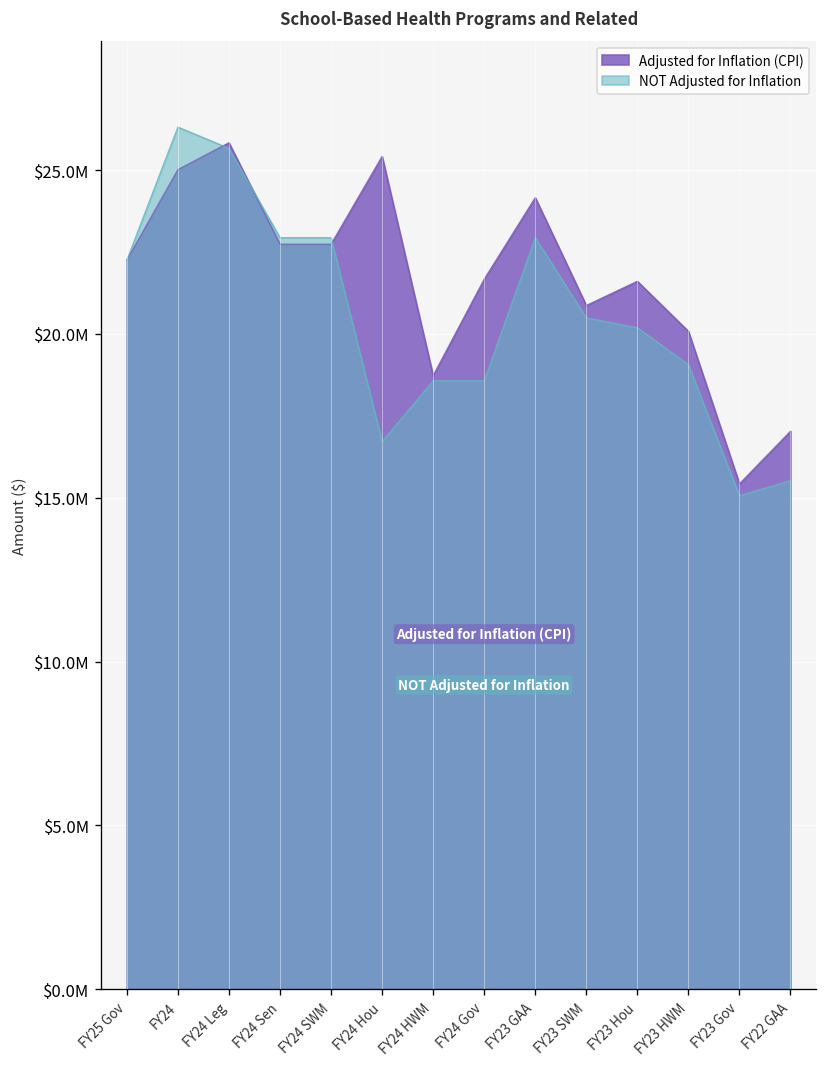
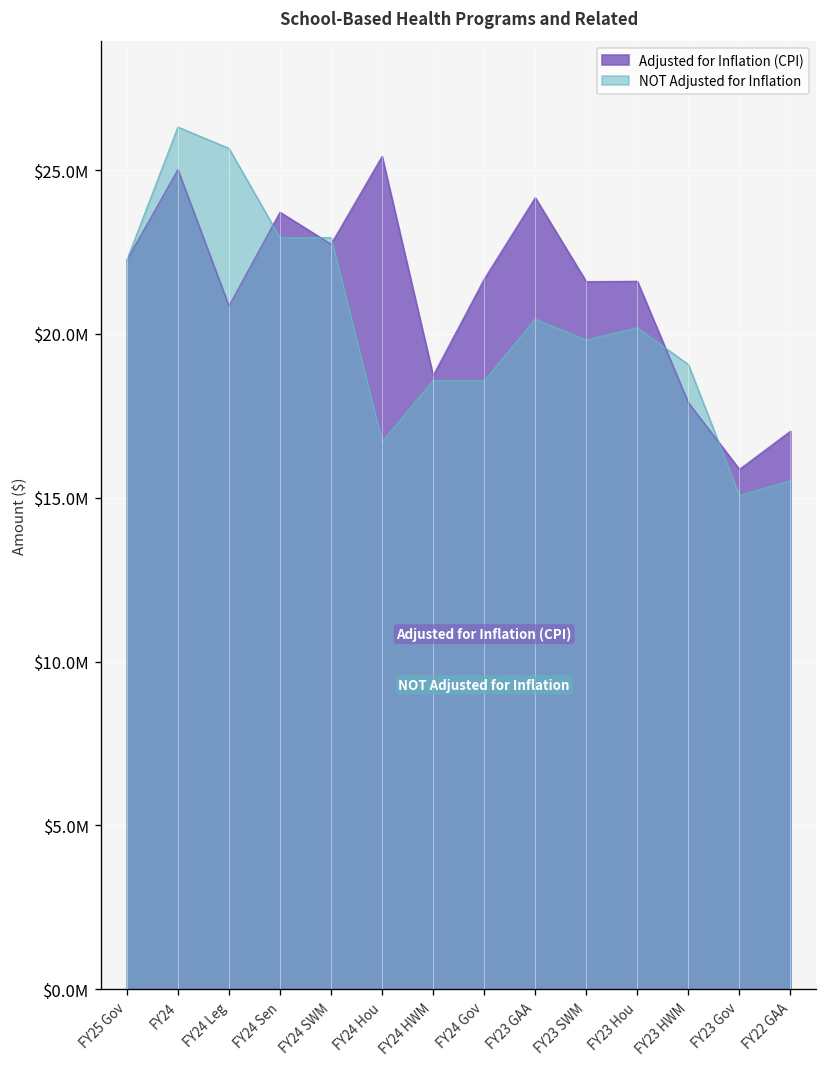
Adjusted for Inflation (CPI), FY24 Leg: $25800000 -> $20900000
Adjusted for Inflation (CPI), FY24 Sen: $22700000 -> $23700000
NOT Adjusted for Inflation, FY23 GAA: $22900000 -> $20500000
Adjusted for Inflation (CPI), FY23 SWM: $20900000 -> $21600000
NOT Adjusted for Inflation, FY23 SWM: $20500000 -> $19800000
Adjusted for Inflation (CPI), FY23 HWM: $20100000 -> $17900000
Adjusted for Inflation (CPI), FY23 Gov: $15400000 -> $15900000
